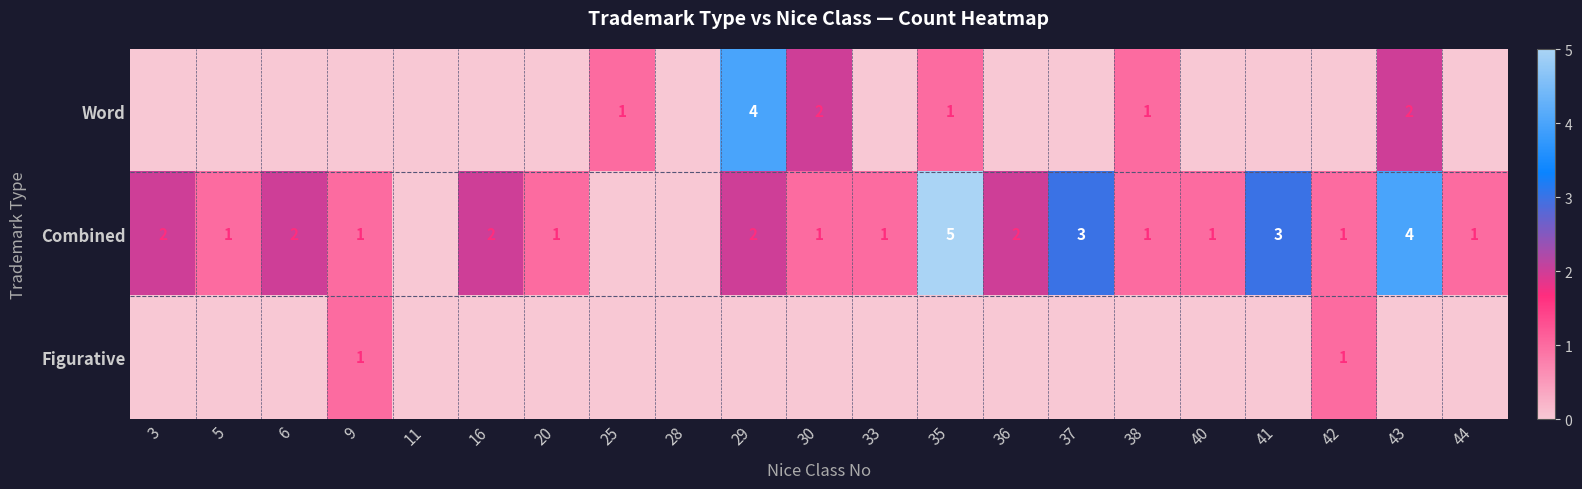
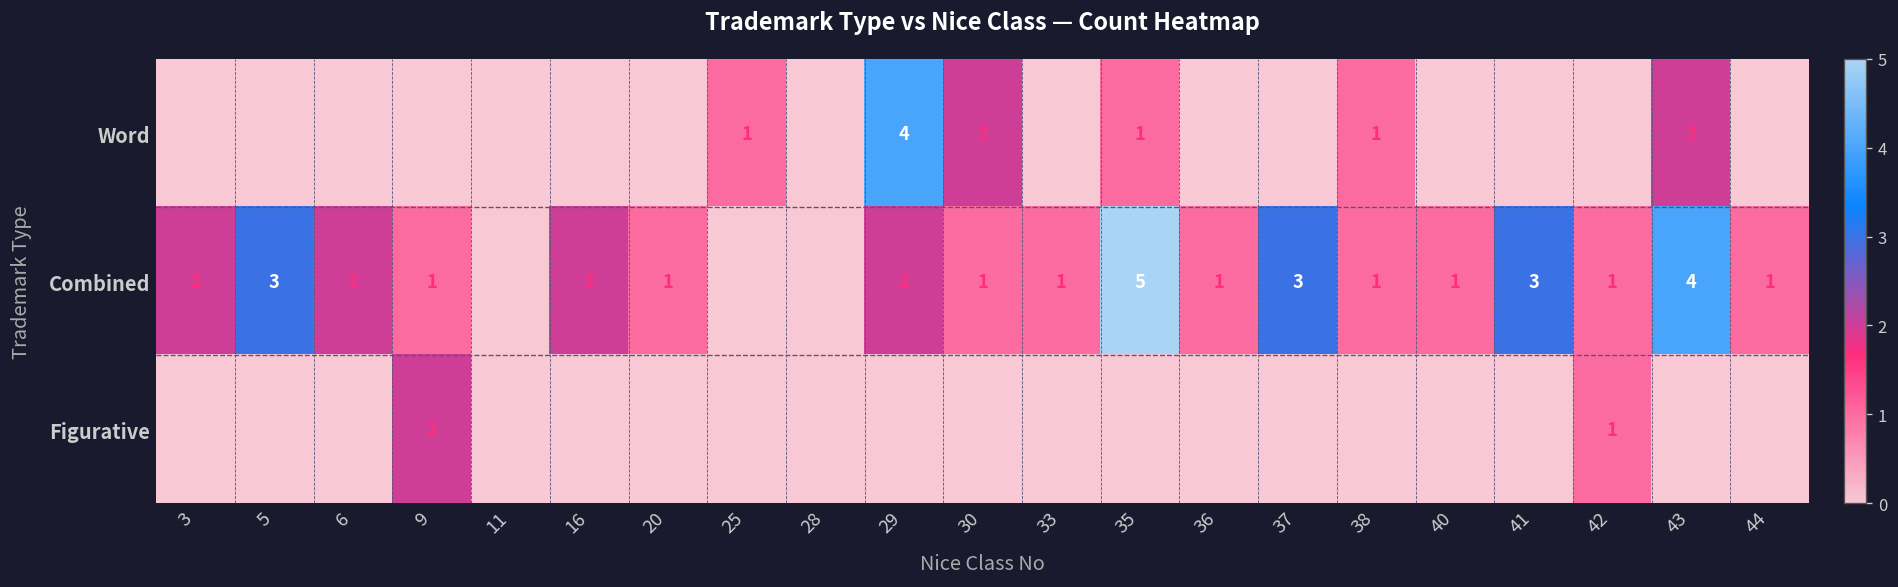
Combined, 5: 1 -> 3
Combined, 36: 2 -> 1
Figurative, 9: 1 -> 2
